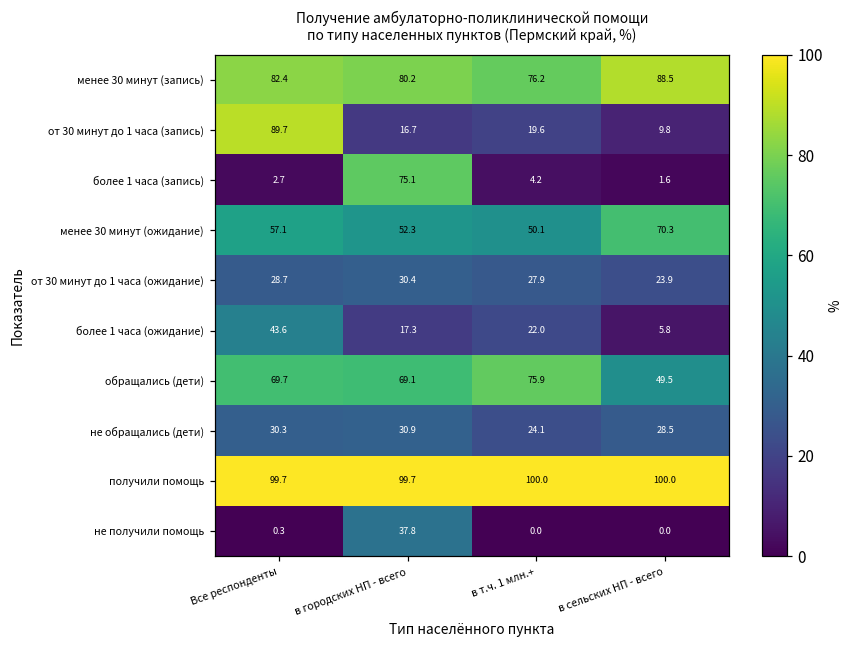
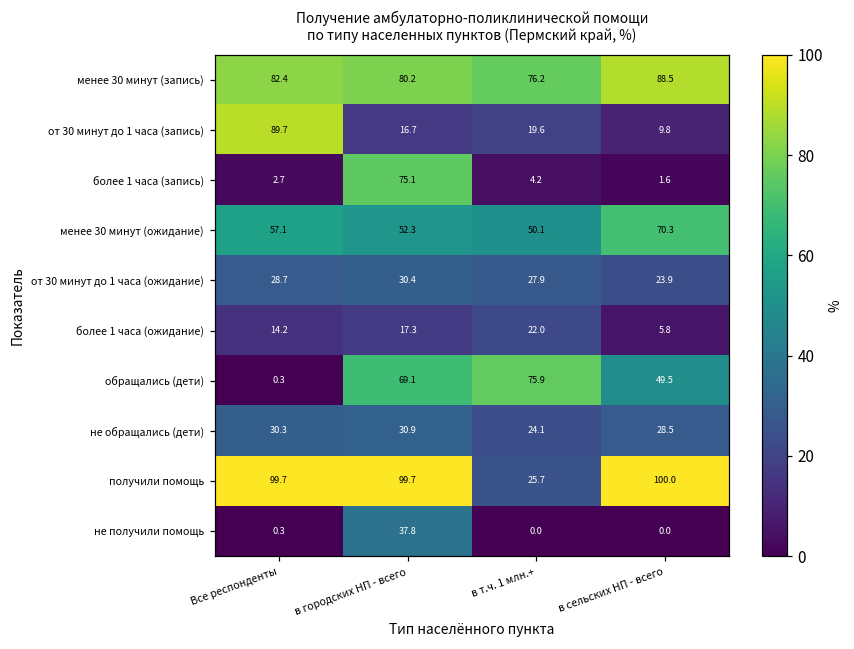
более 1 часа (ожидание), Все респонденты: 43.6 -> 14.2
обращались (дети), Все респонденты: 69.7 -> 0.3
получили помощь, в т.ч. 1 млн.+: 100.0 -> 25.7
